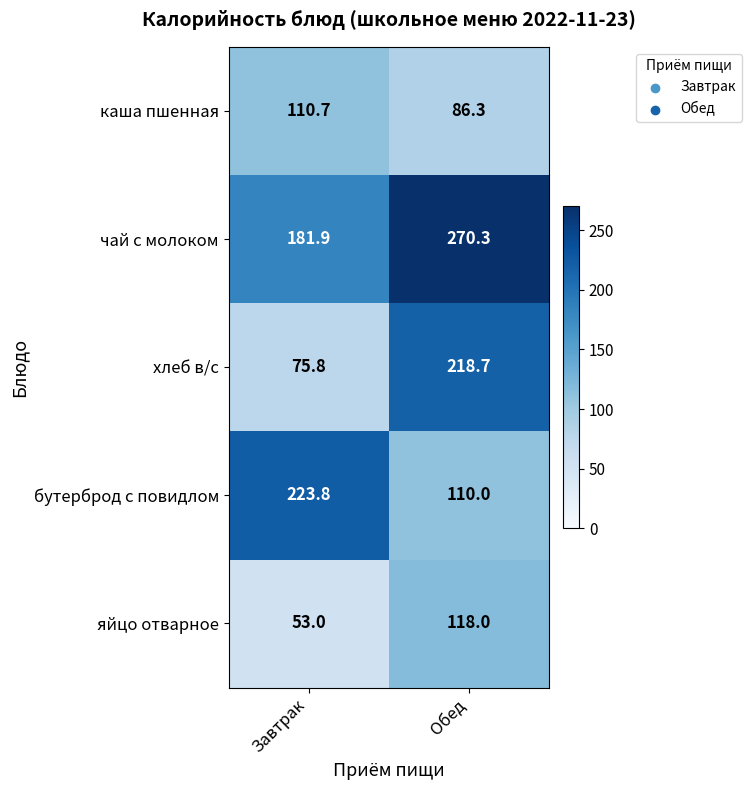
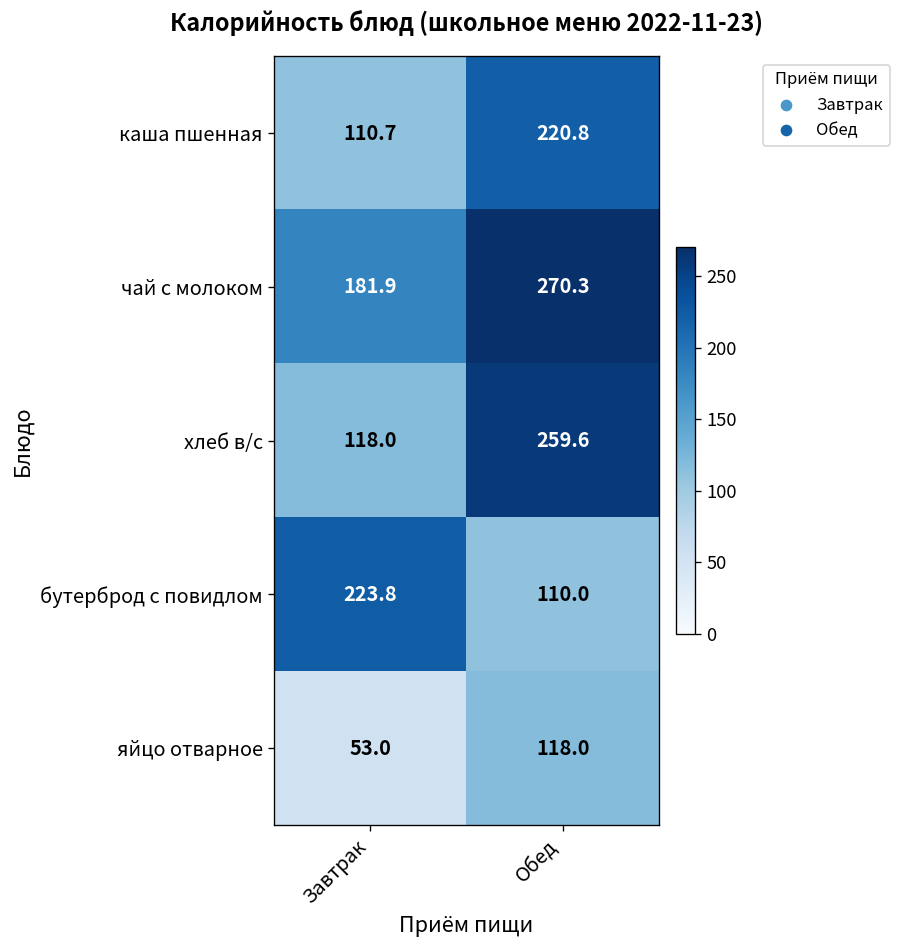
каша пшенная, Обед: 86.3 -> 220.8
хлеб в/с, Завтрак: 75.8 -> 118.0
хлеб в/с, Обед: 218.7 -> 259.6
